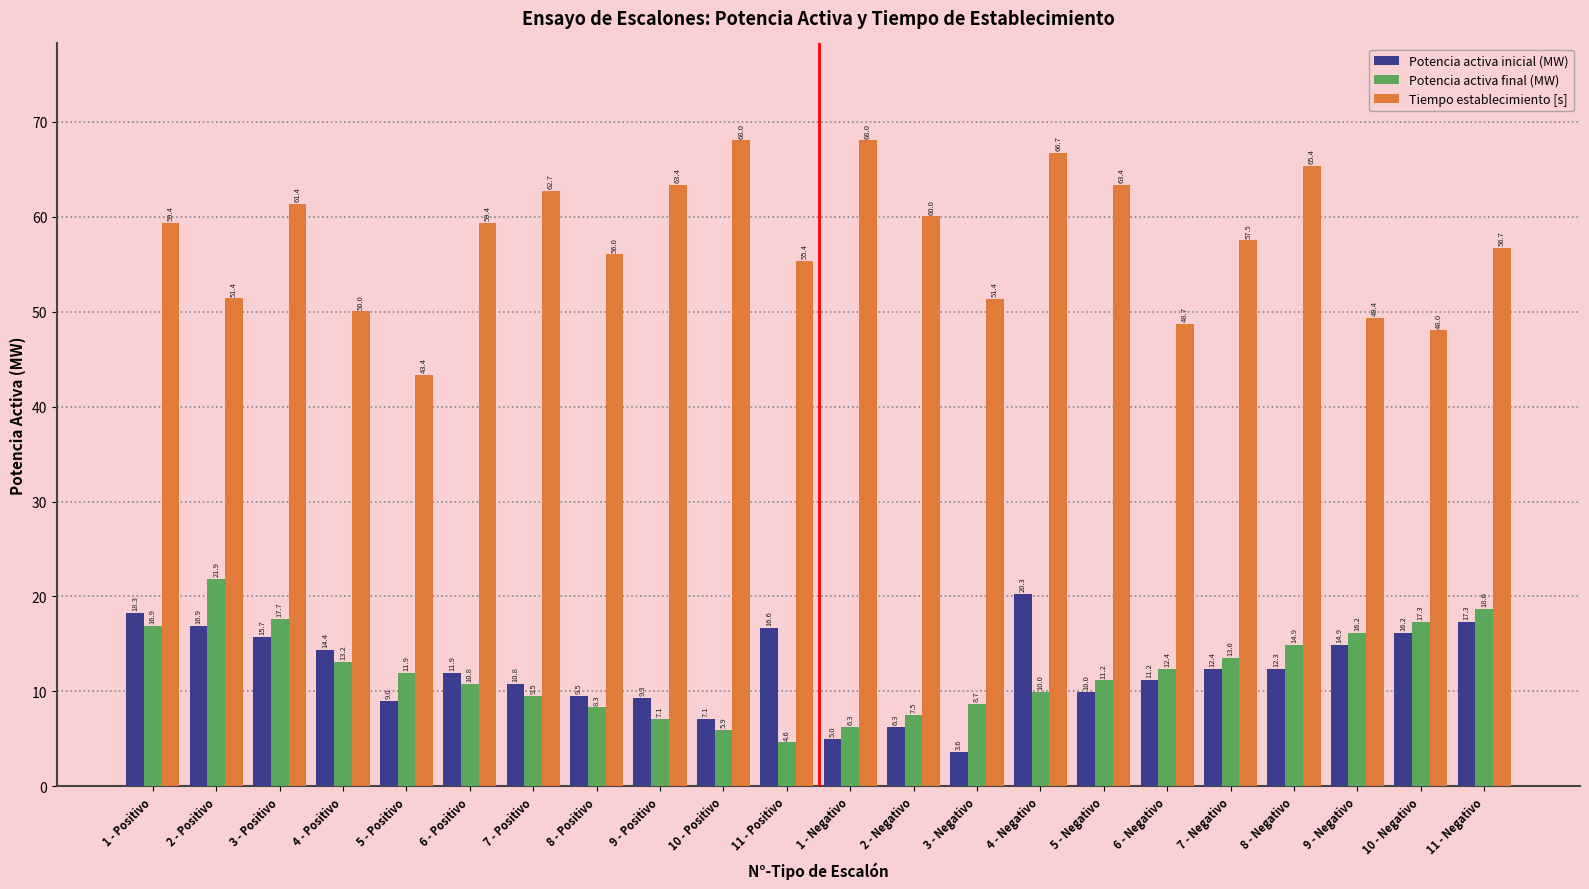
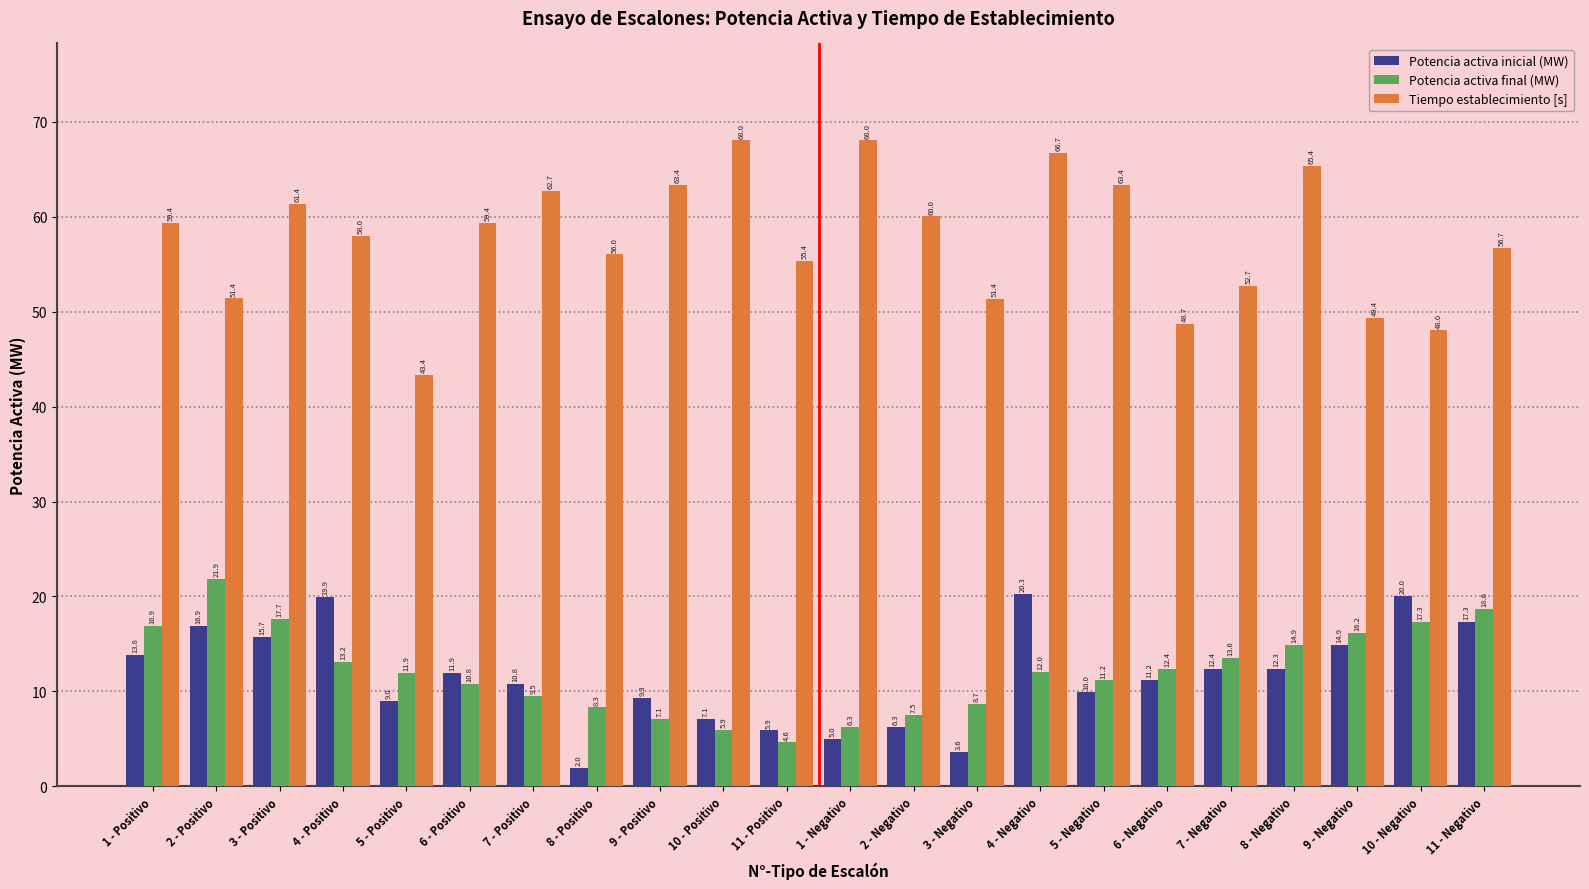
Potencia activa inicial (MW), 1 - Positivo: 18.3 -> 13.8
Potencia activa inicial (MW), 4 - Positivo: 14.4 -> 19.9
Tiempo establecimiento [s], 4 - Positivo: 50.0 -> 58.0
Potencia activa inicial (MW), 8 - Positivo: 9.5 -> 2.0
Potencia activa inicial (MW), 11 - Positivo: 16.6 -> 5.9
Potencia activa final (MW), 4 - Negativo: 10.0 -> 12.0
Tiempo establecimiento [s], 7 - Negativo: 57.5 -> 52.7
Potencia activa inicial (MW), 10 - Negativo: 16.2 -> 20.0
